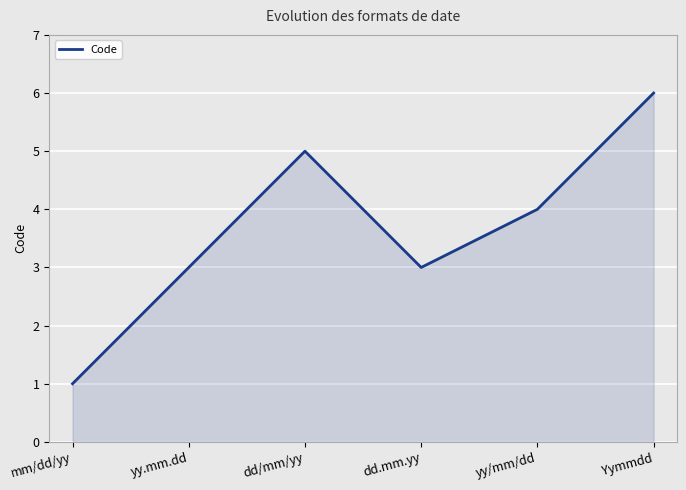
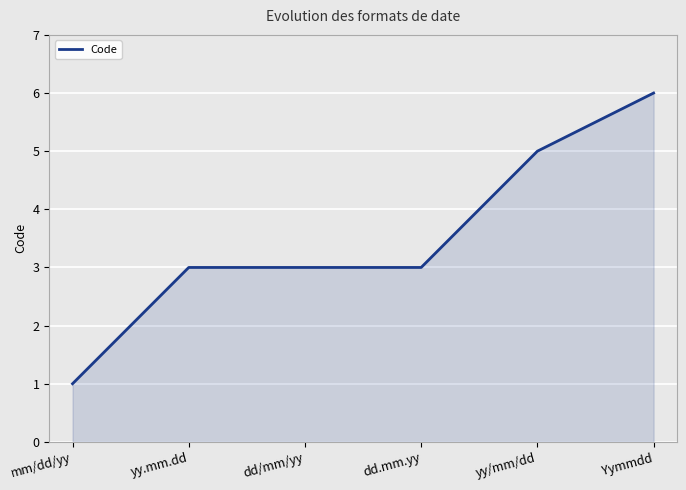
dd/mm/yy: 5 -> 3
yy/mm/dd: 4 -> 5
